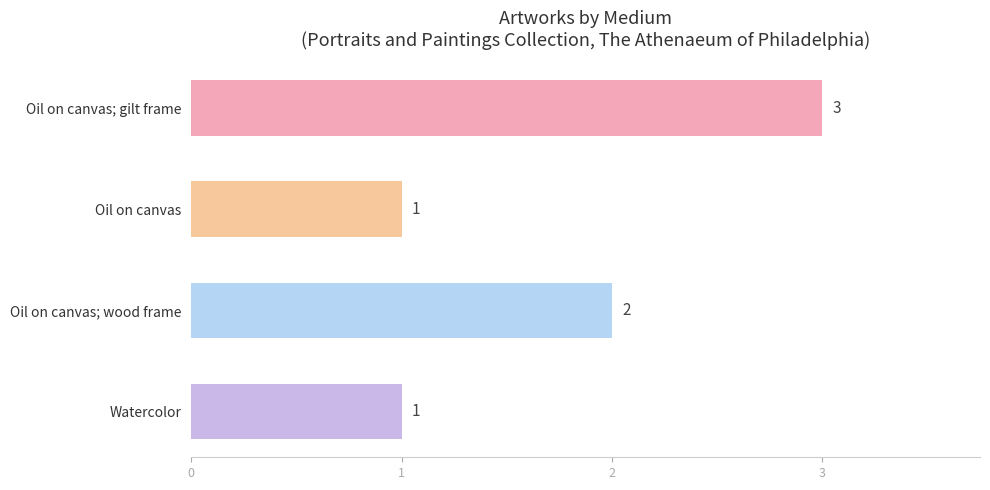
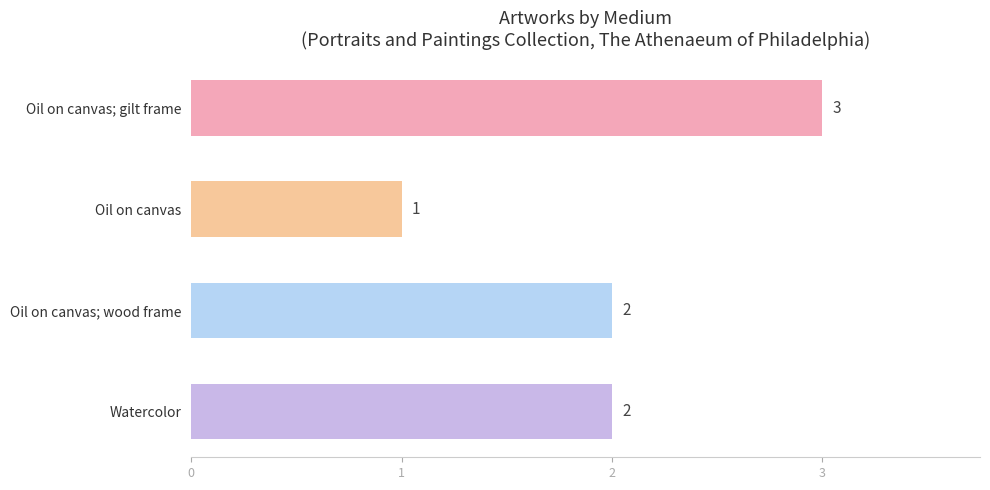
Watercolor: 1 -> 2
